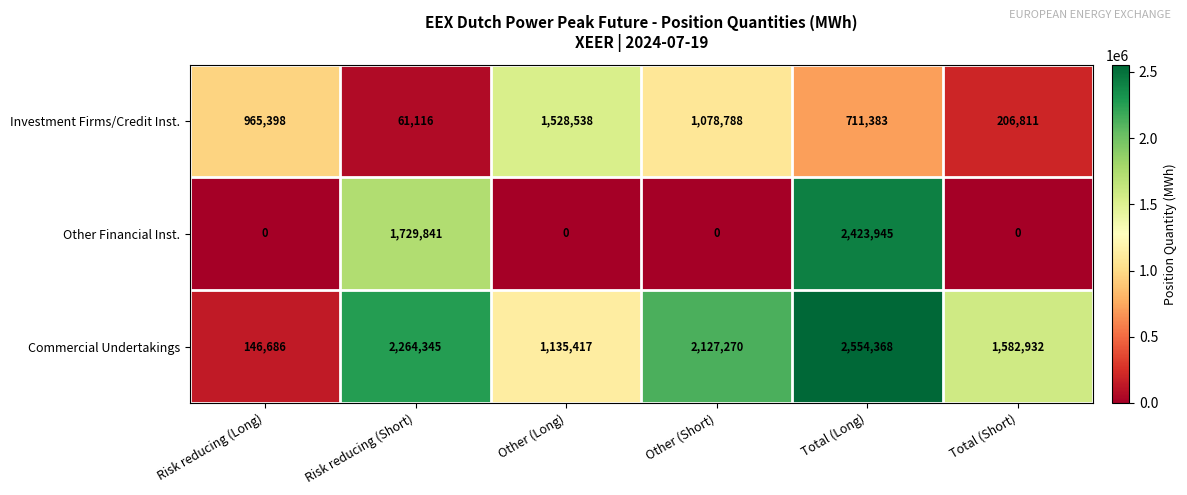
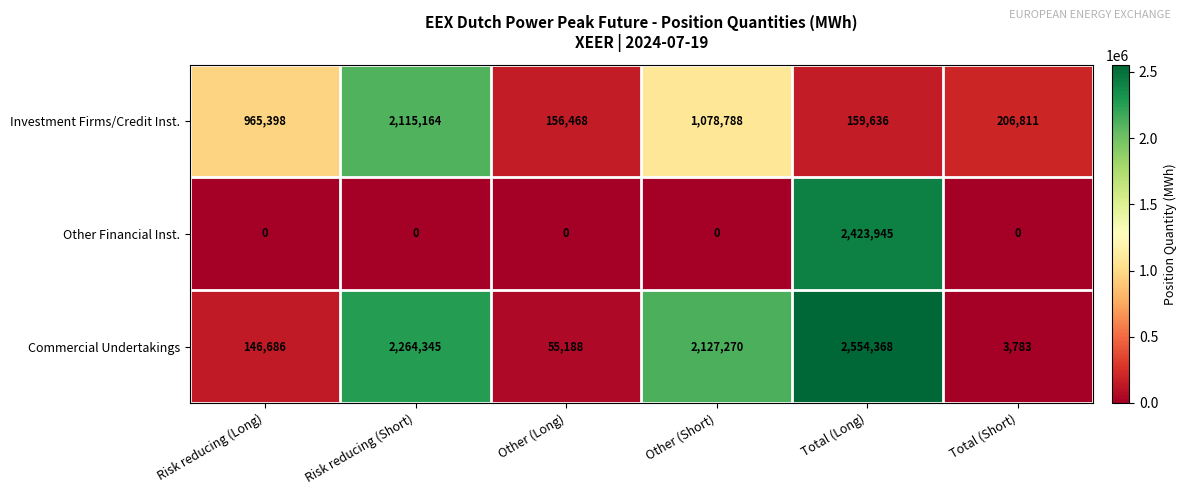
Investment Firms/Credit Inst., Risk reducing (Short): 61,116 -> 2,115,164
Investment Firms/Credit Inst., Other (Long): 1,528,538 -> 156,468
Investment Firms/Credit Inst., Total (Long): 711,383 -> 159,636
Other Financial Inst., Risk reducing (Short): 1,729,841 -> 0
Commercial Undertakings, Other (Long): 1,135,417 -> 55,188
Commercial Undertakings, Total (Short): 1,582,932 -> 3,783
